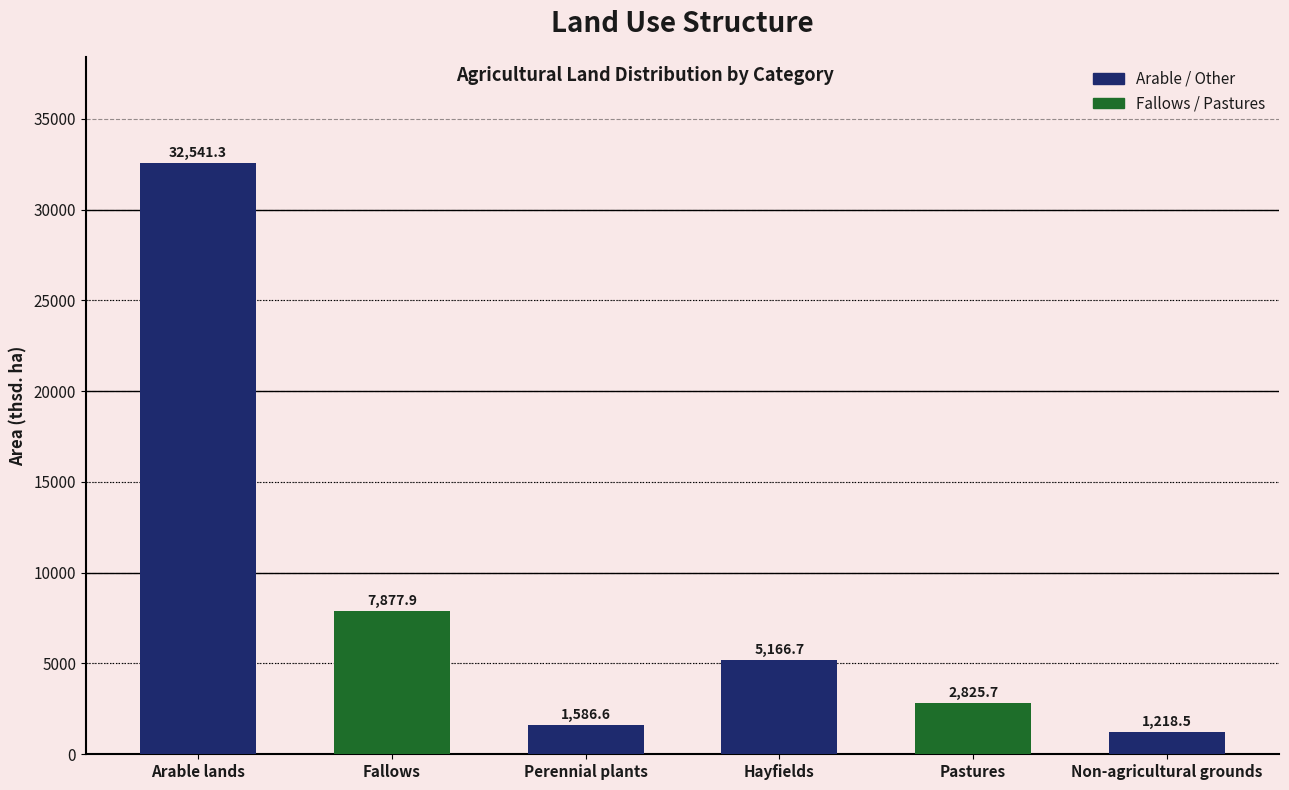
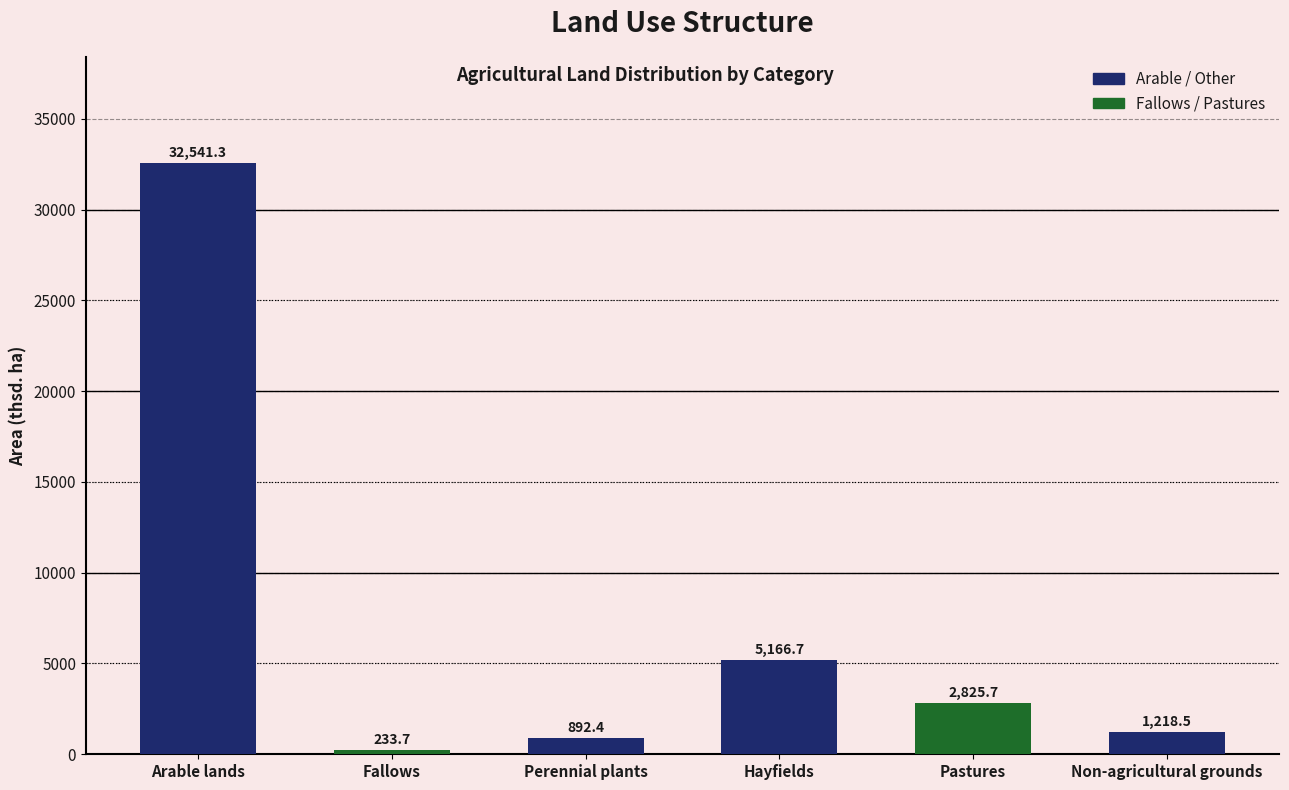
Fallows: 7,877.9 -> 233.7
Perennial plants: 1,586.6 -> 892.4
